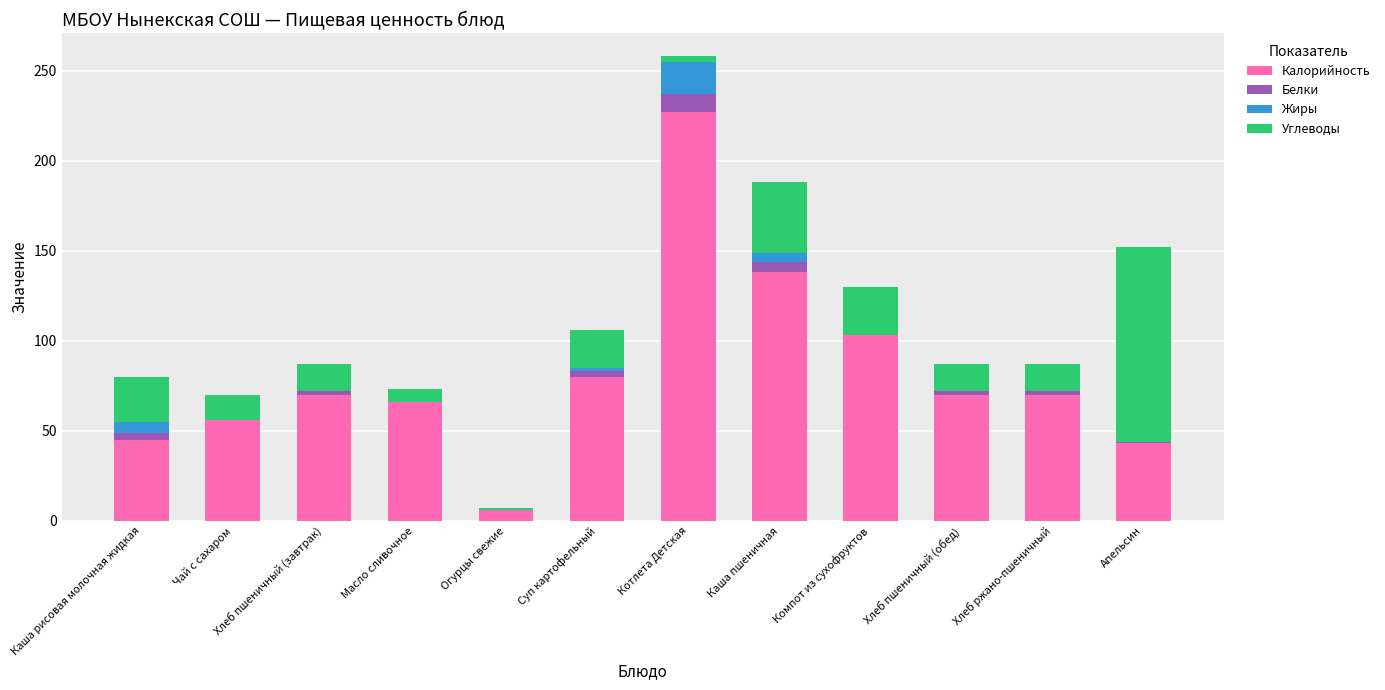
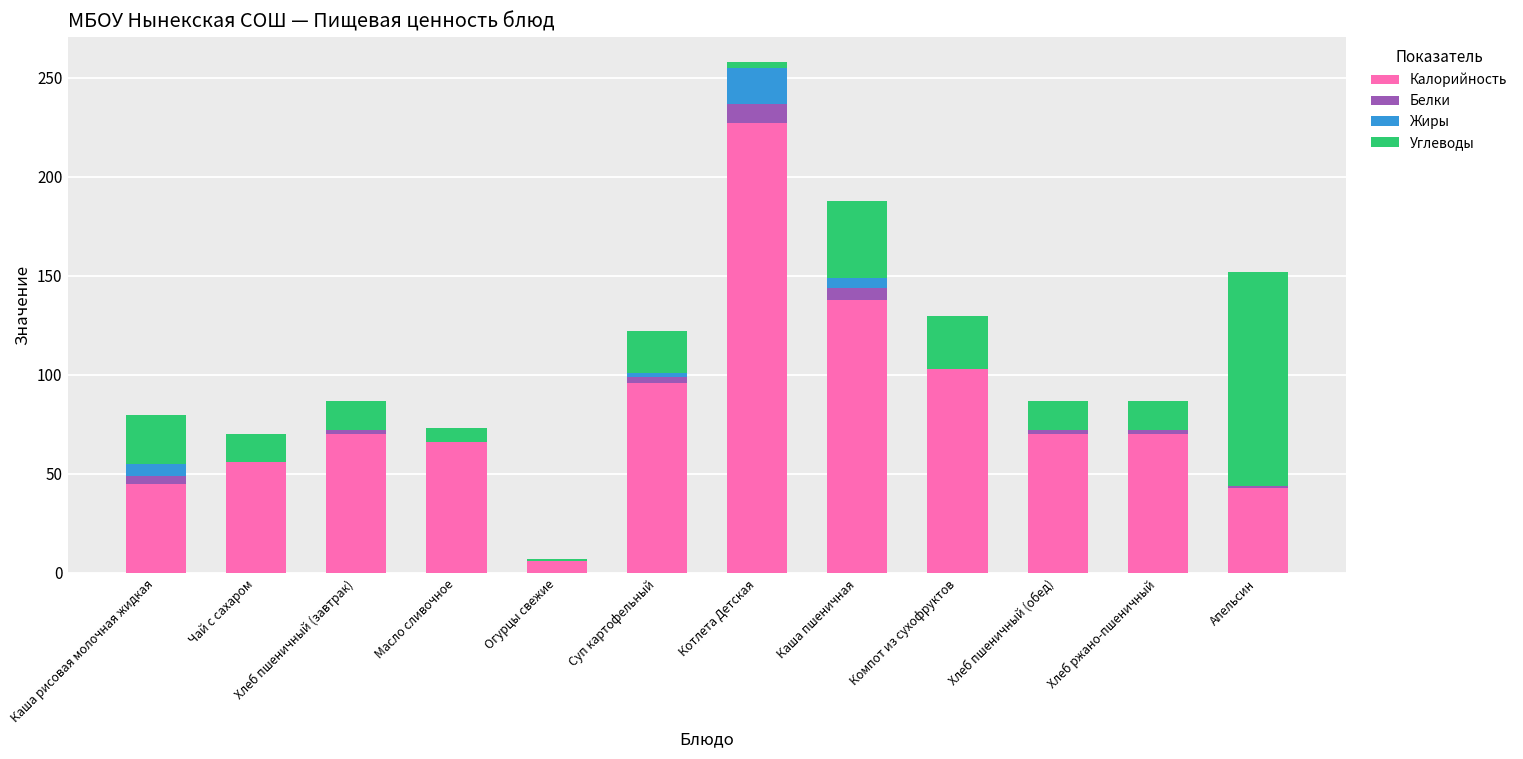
Калорийность, Суп картофельный: 80 -> 96
